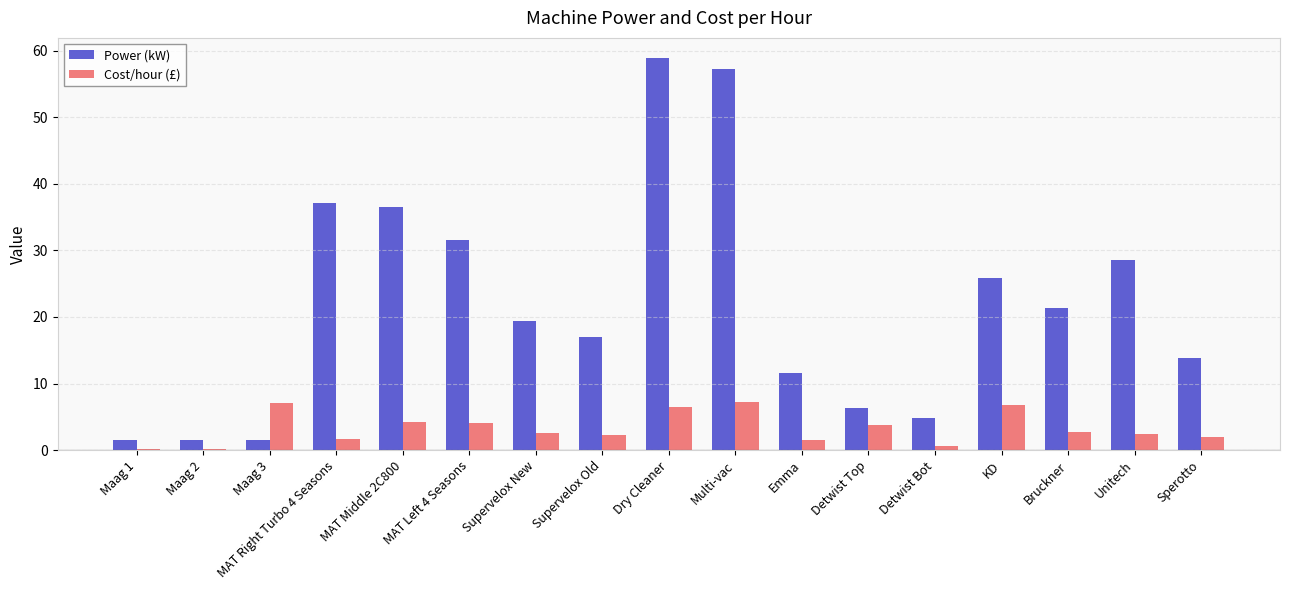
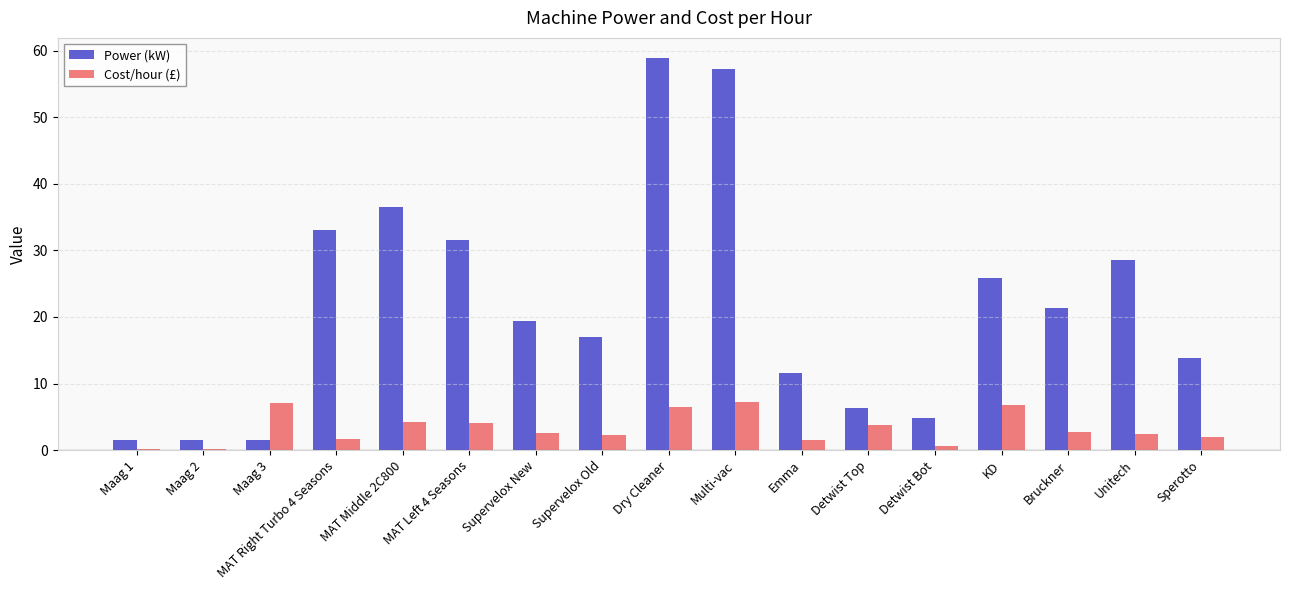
Power (kW), MAT Right Turbo 4 Seasons: 37 -> 33
